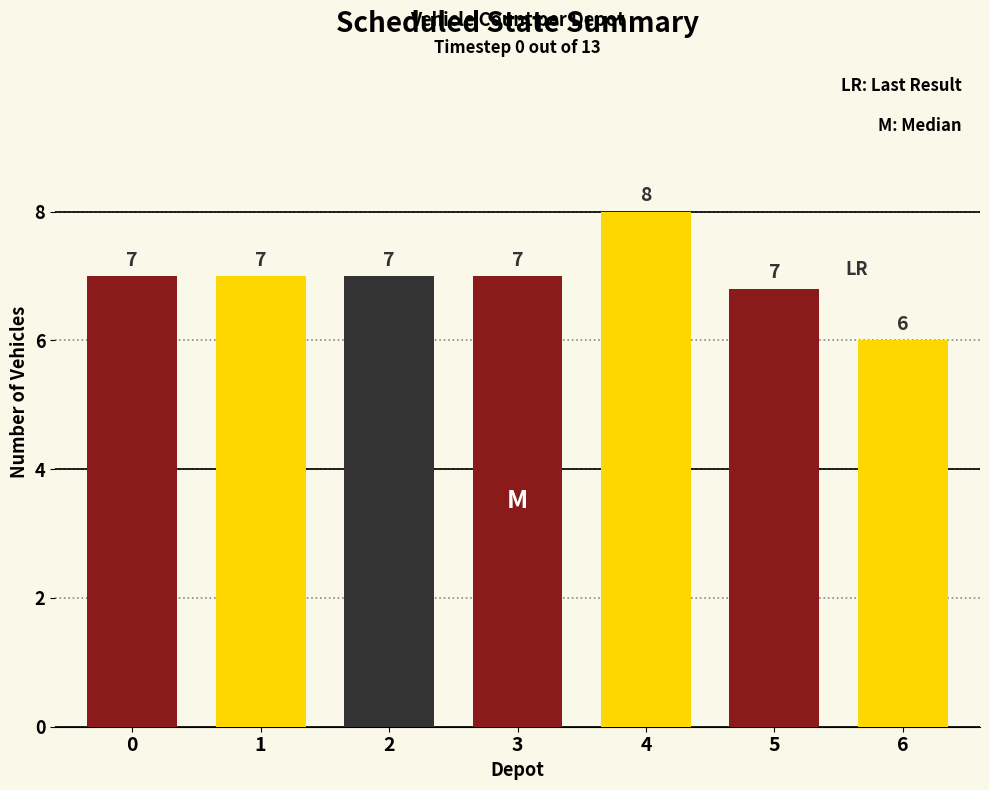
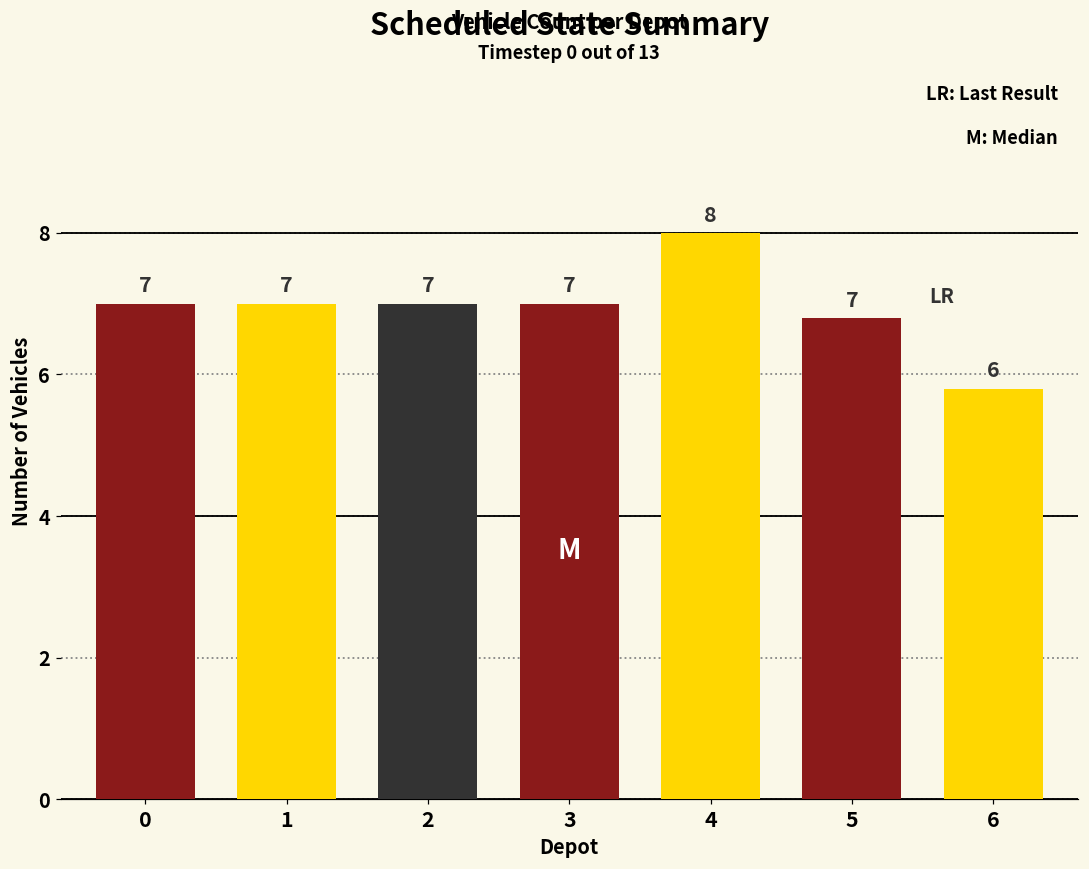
6: 6.0 -> 5.8
